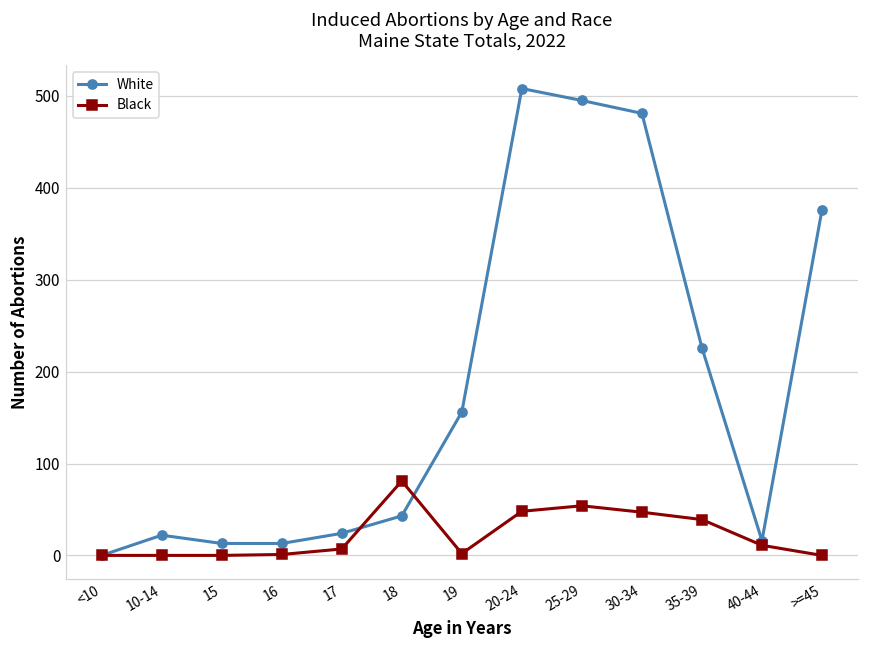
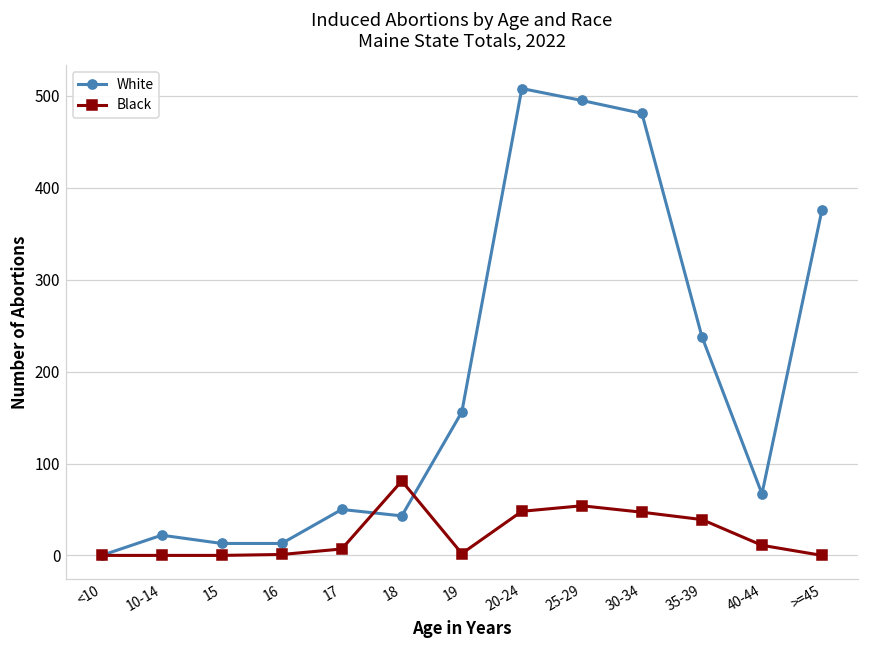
White, 17: 20 -> 50
White, 35-39: 230 -> 240
White, 40-44: 20 -> 70
